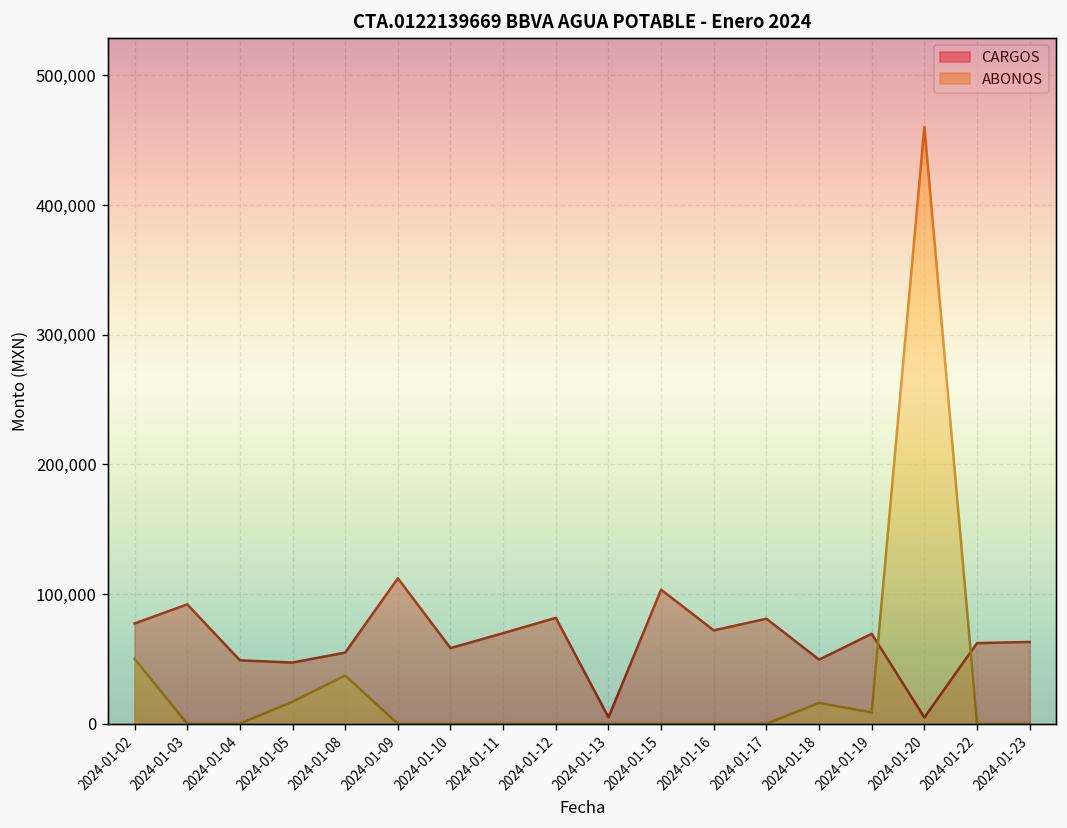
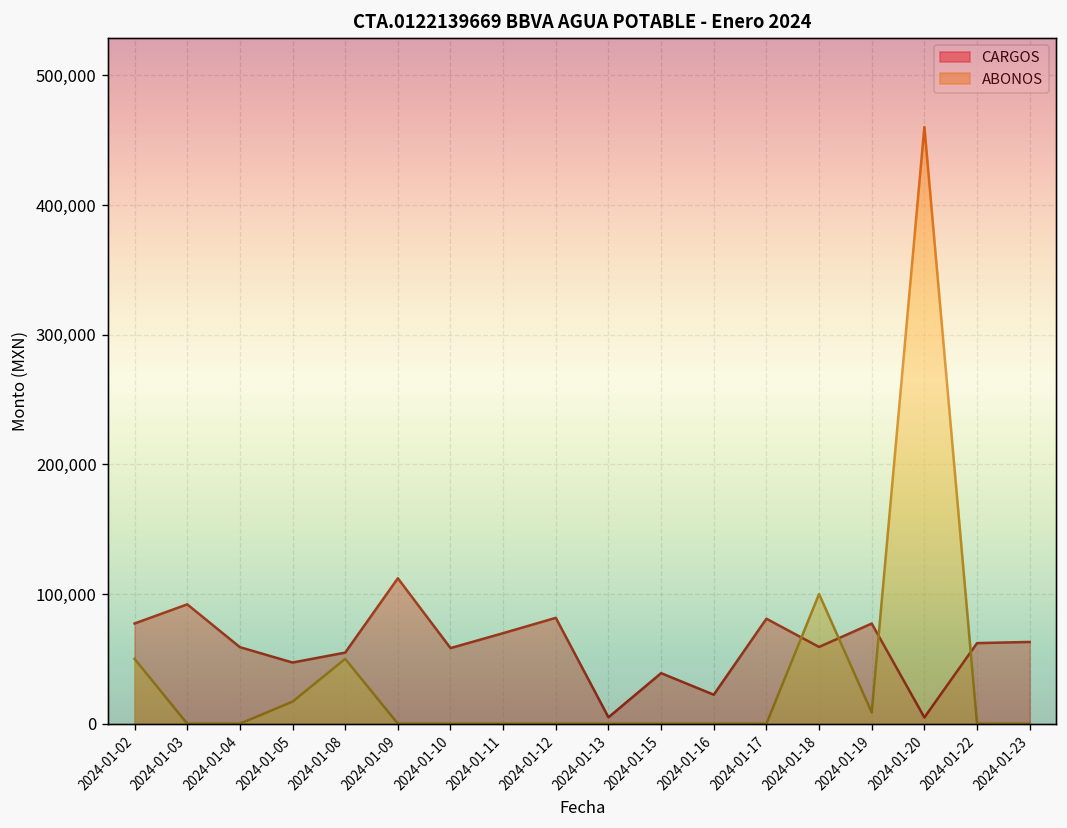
CARGOS, 2024-01-04: 49,000 -> 59,000
ABONOS, 2024-01-08: 37,000 -> 50,000
CARGOS, 2024-01-15: 103,000 -> 39,000
CARGOS, 2024-01-16: 72,000 -> 22,000
CARGOS, 2024-01-18: 49,000 -> 59,000
ABONOS, 2024-01-18: 16,000 -> 100,000
CARGOS, 2024-01-19: 69,000 -> 77,000
